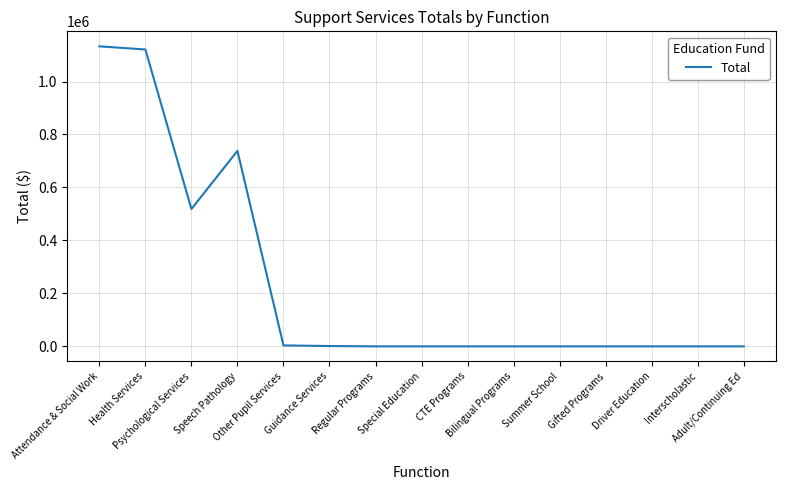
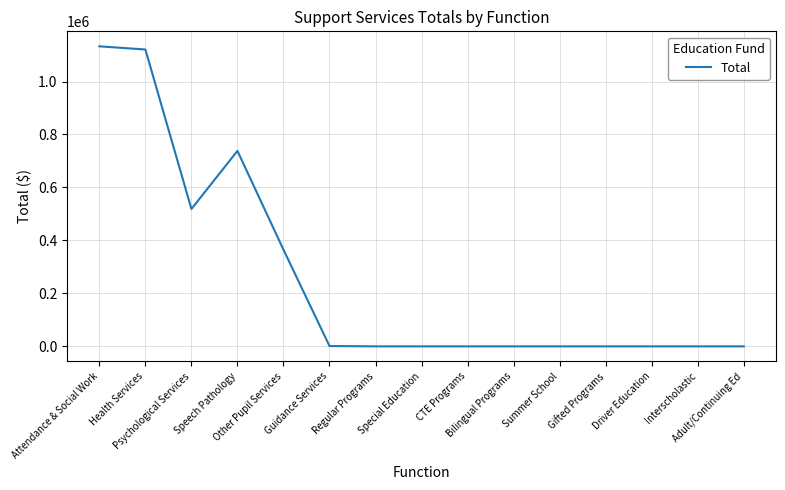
Other Pupil Services: 0 -> 360000
